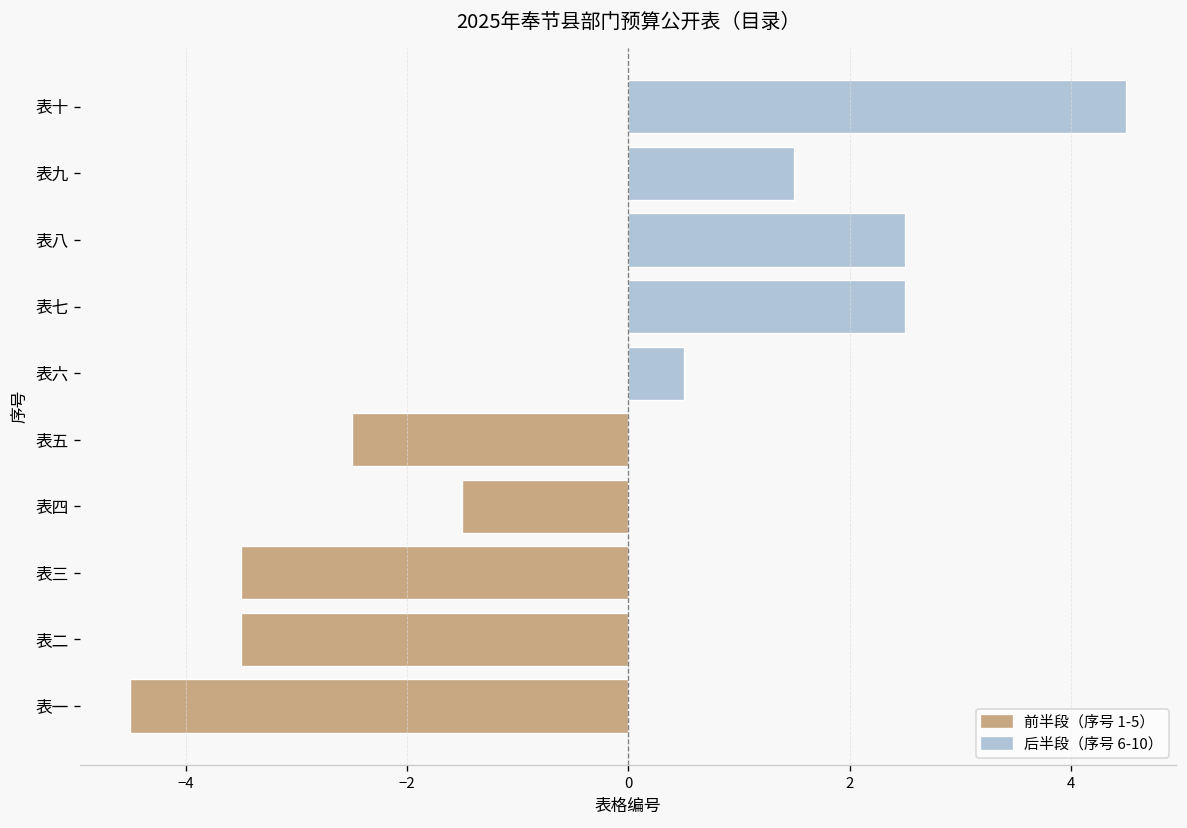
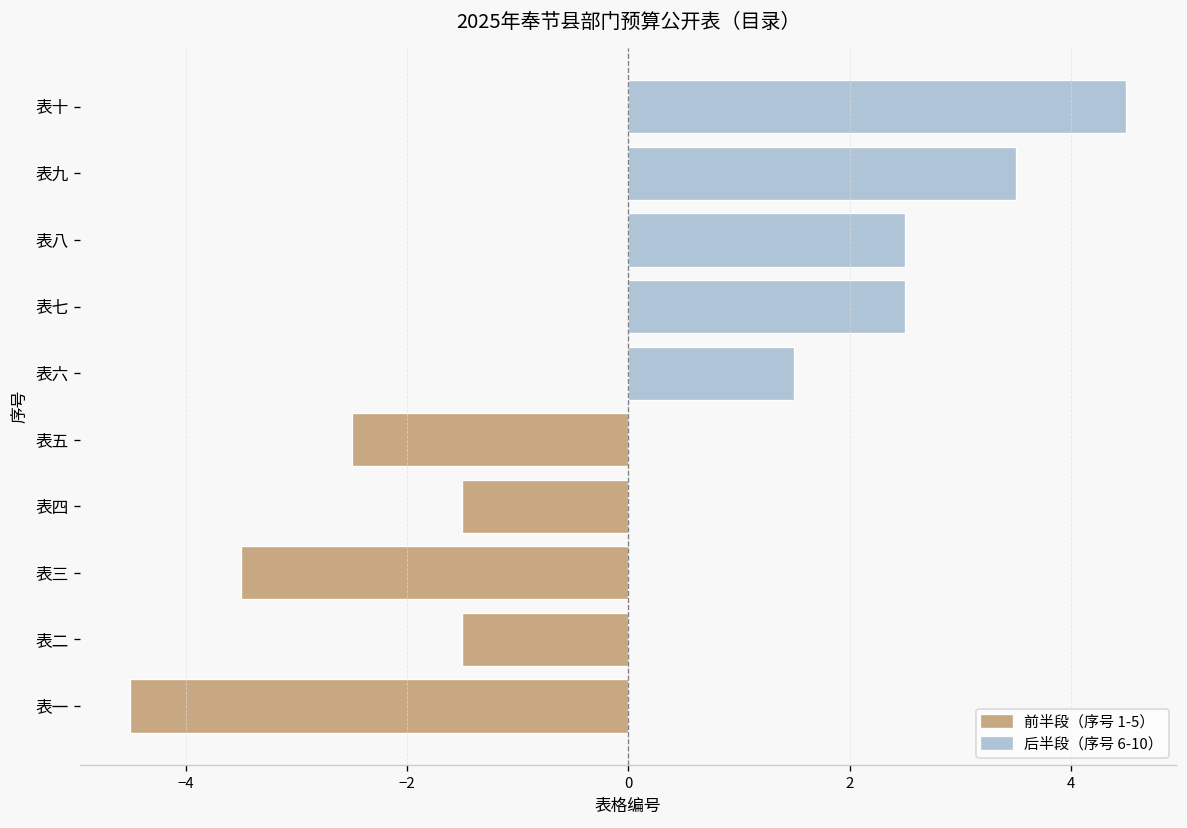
表九: 1.5 -> 3.5
表六: 0.5 -> 1.5
表二: -3.5 -> -1.5
